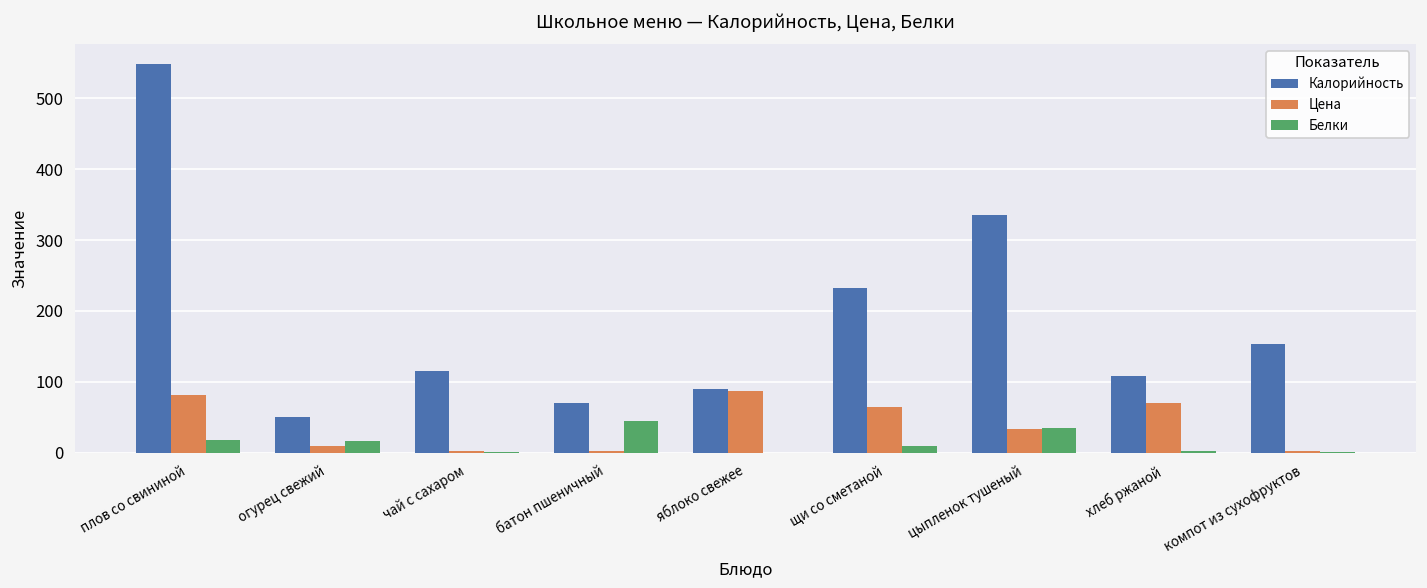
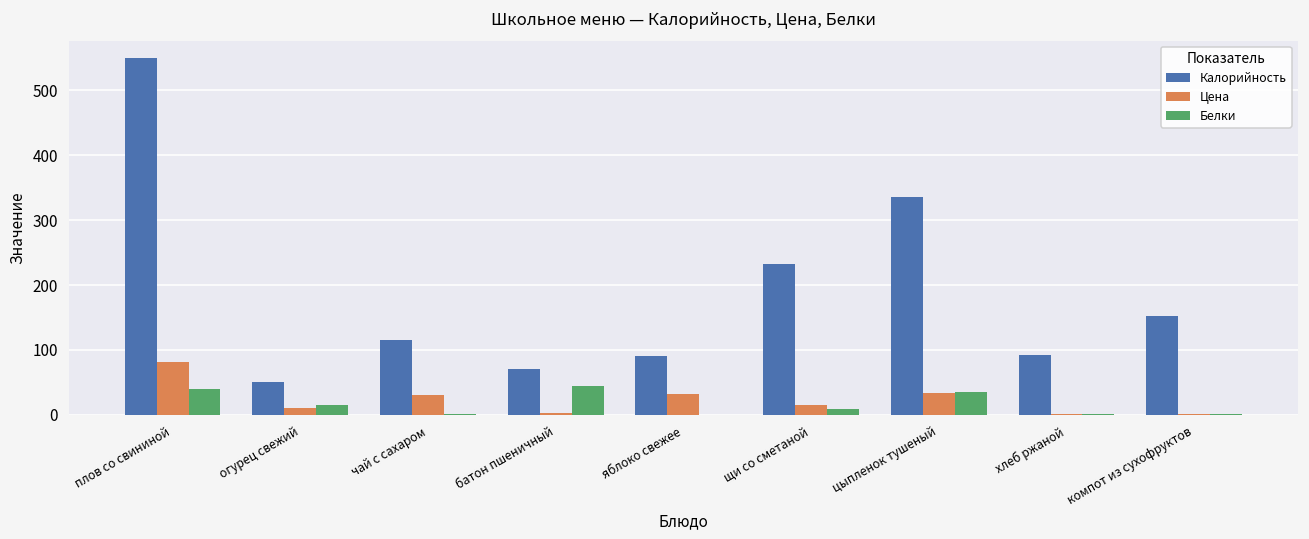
Белки, плов со свининой: 20 -> 40
Цена, чай с сахаром: 0 -> 30
Цена, яблоко свежее: 90 -> 30
Цена, щи со сметаной: 60 -> 20
Калорийность, хлеб ржаной: 110 -> 90
Цена, хлеб ржаной: 70 -> 0
